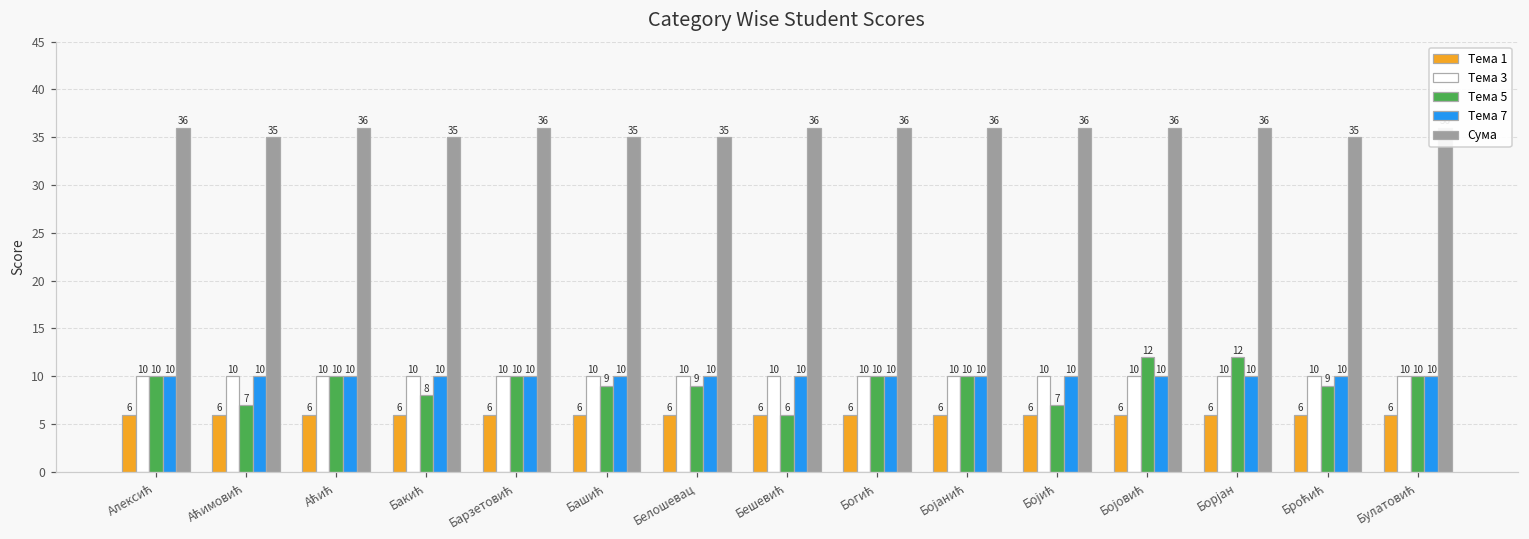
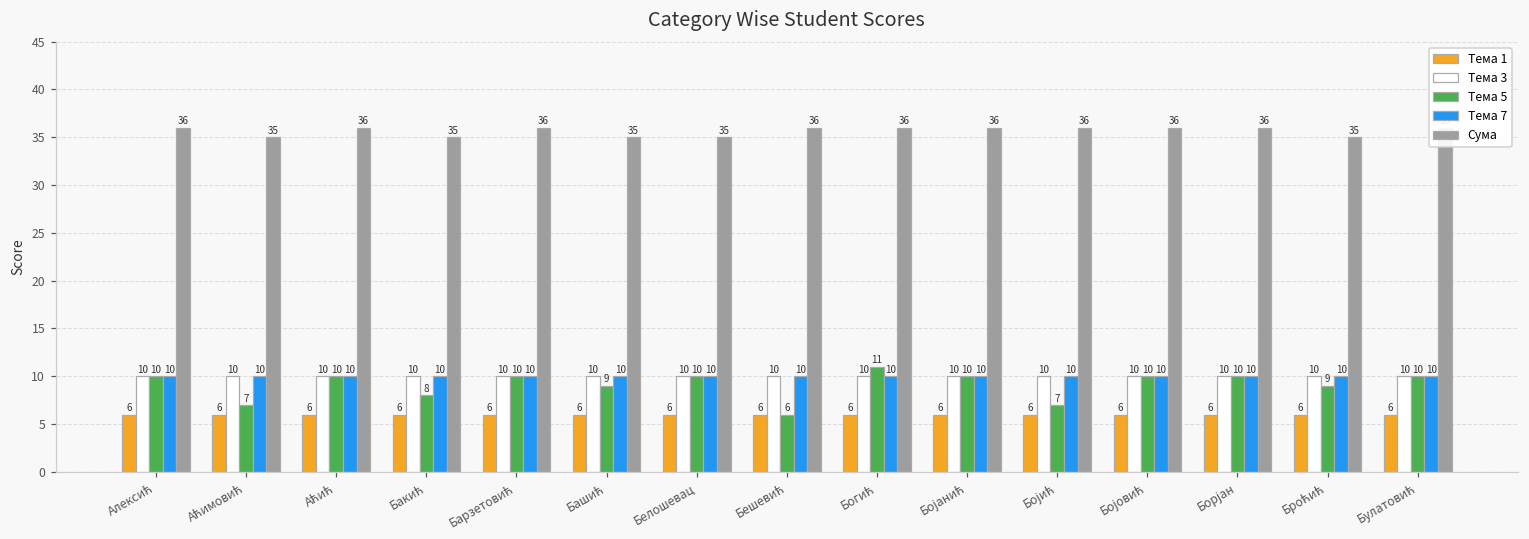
Тема 5, Белошевац: 9 -> 10
Тема 5, Богић: 10 -> 11
Тема 5, Бојовић: 12 -> 10
Тема 5, Борјан: 12 -> 10
